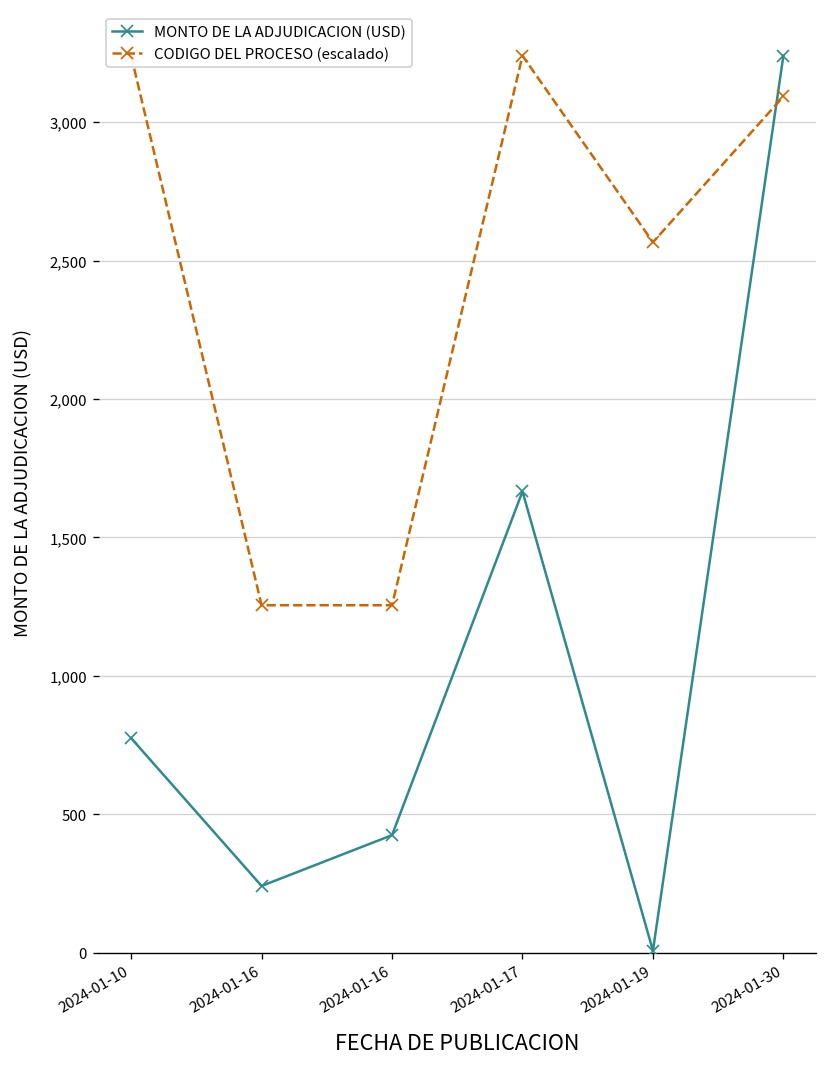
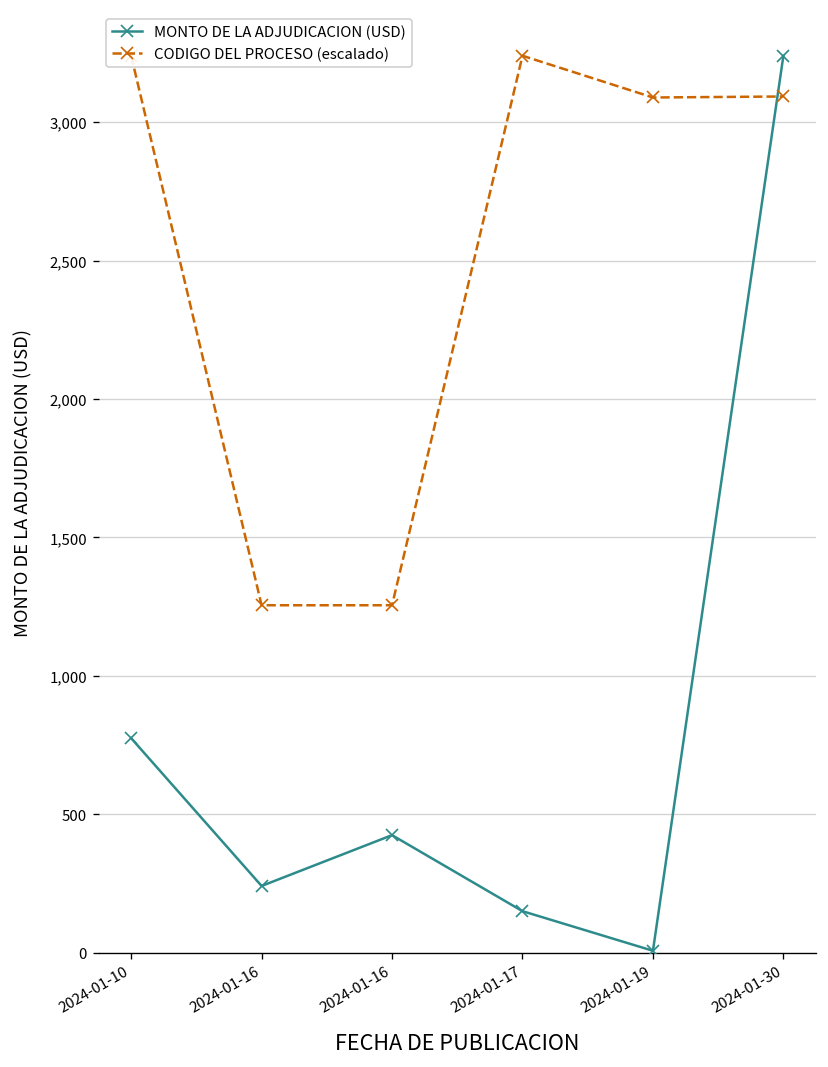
MONTO DE LA ADJUDICACION (USD), 2024-01-17: 1,670 -> 150
CODIGO DEL PROCESO (escalado), 2024-01-19: 2,570 -> 3,090
